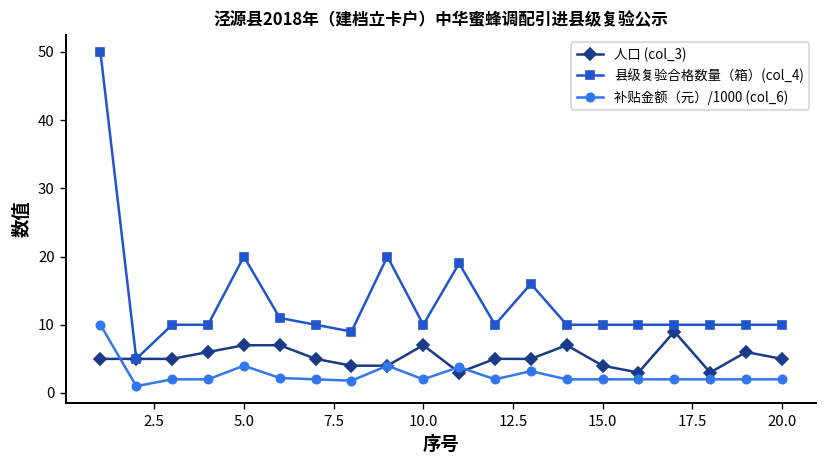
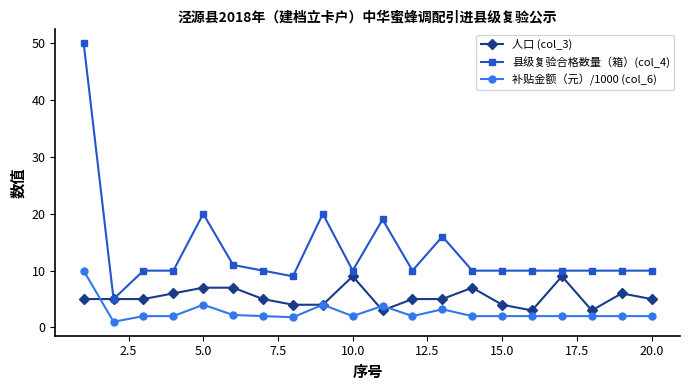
人口 (col_3), 10.0: 7 -> 9
